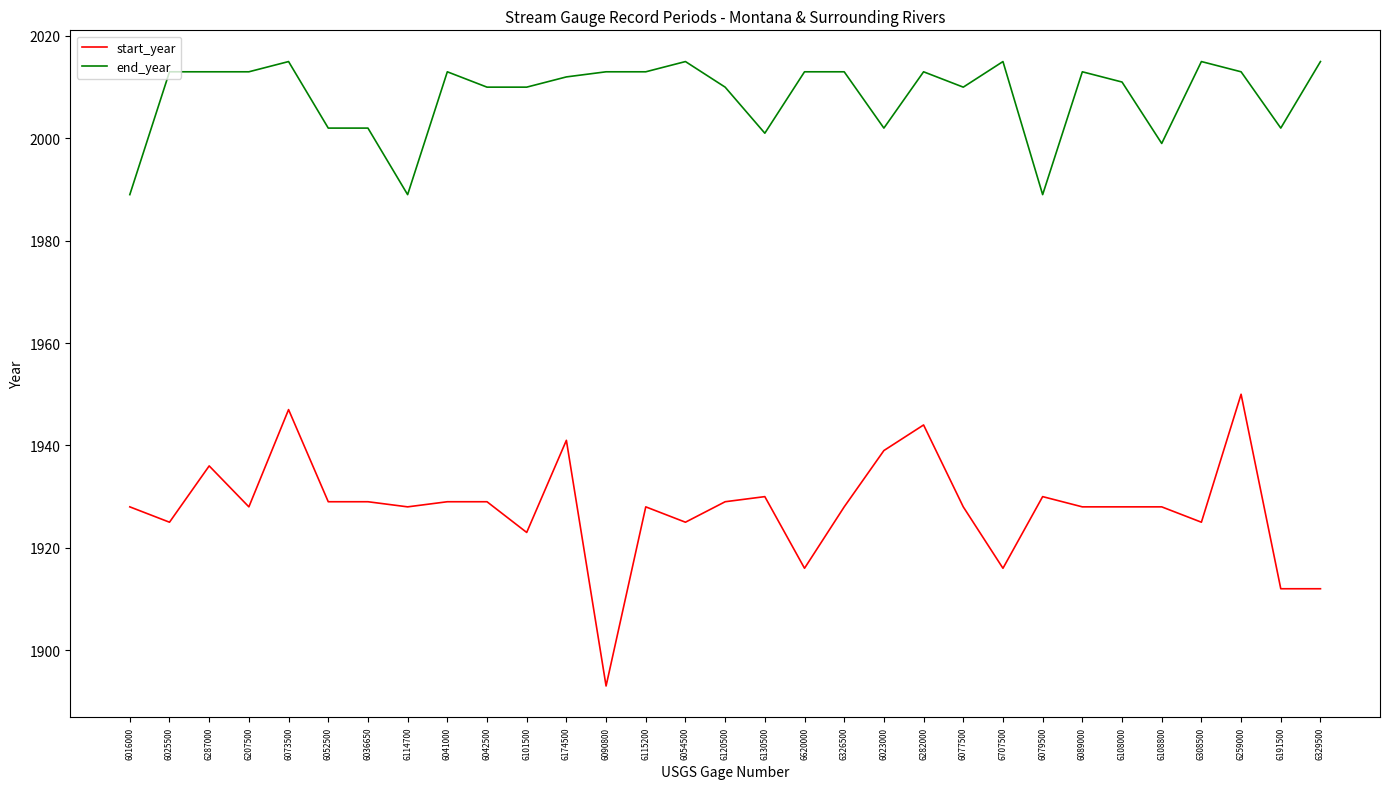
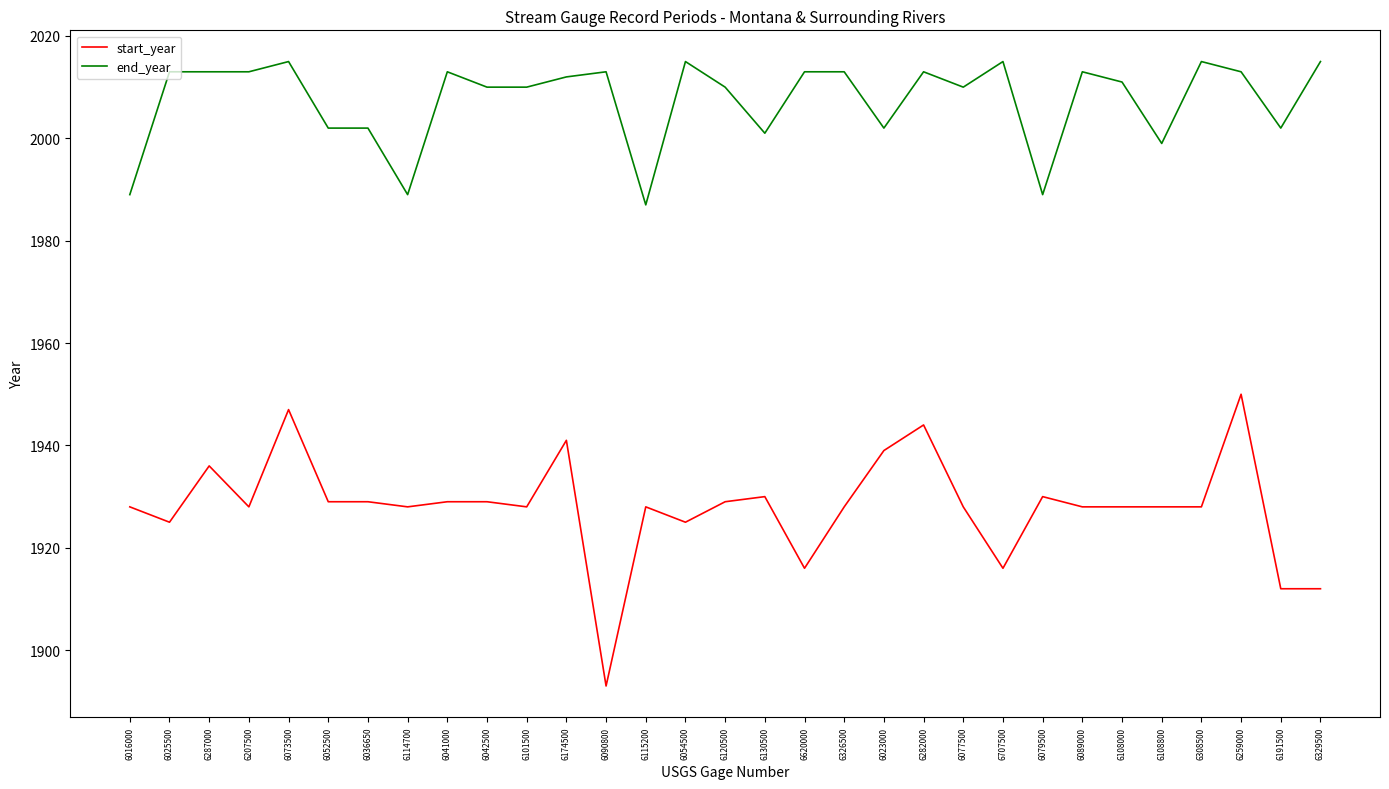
start_year, 6101500: 1923 -> 1928
end_year, 6115200: 2013 -> 1987
start_year, 6308500: 1925 -> 1928
